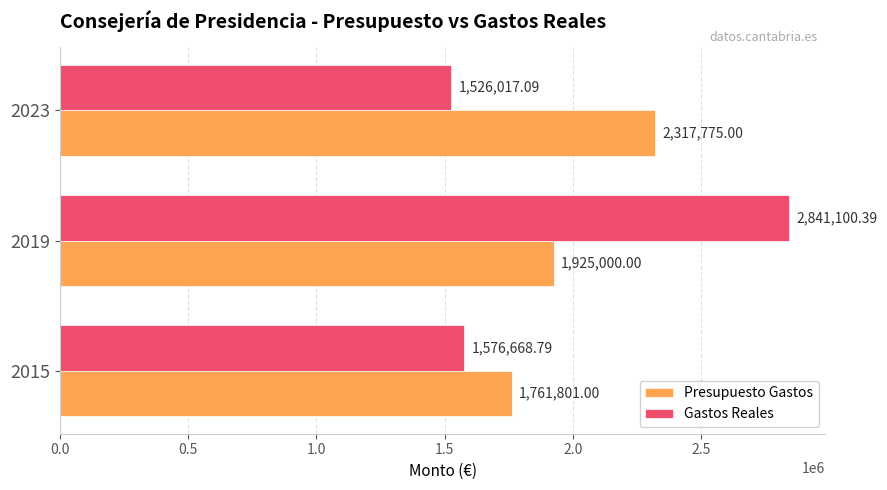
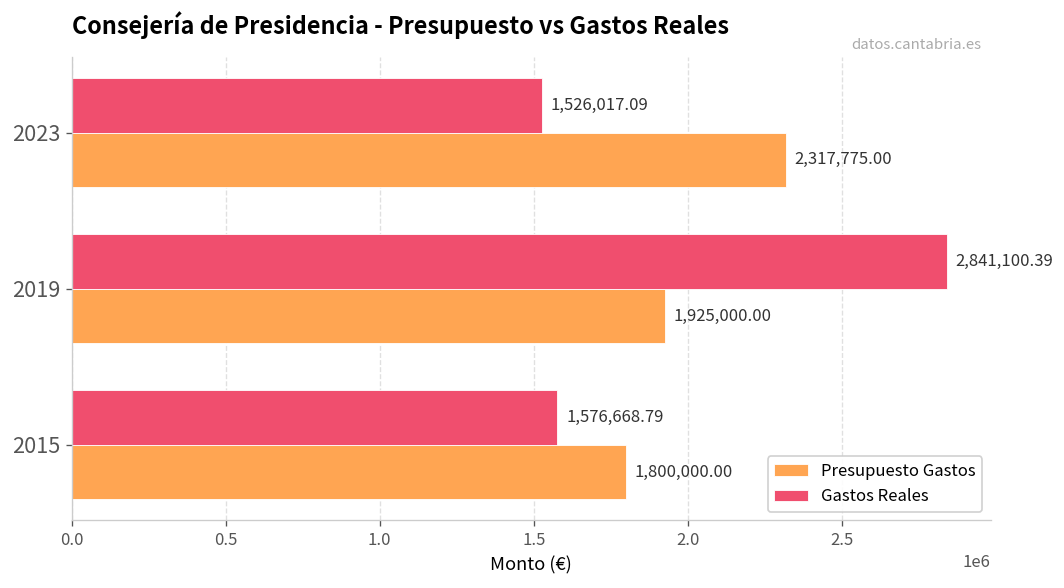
Presupuesto Gastos, 2015: 1,761,801.00 -> 1,800,000.00
